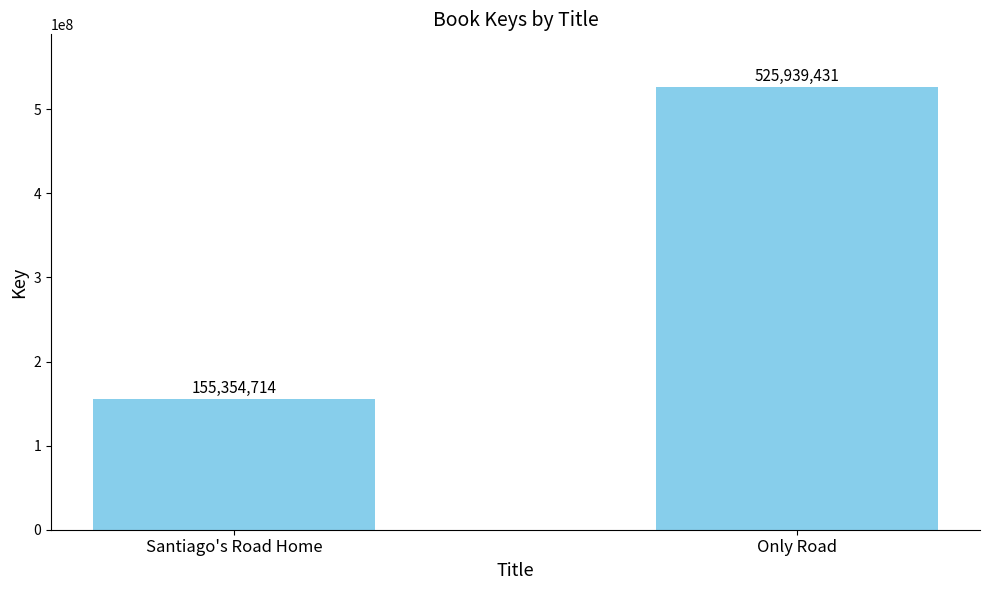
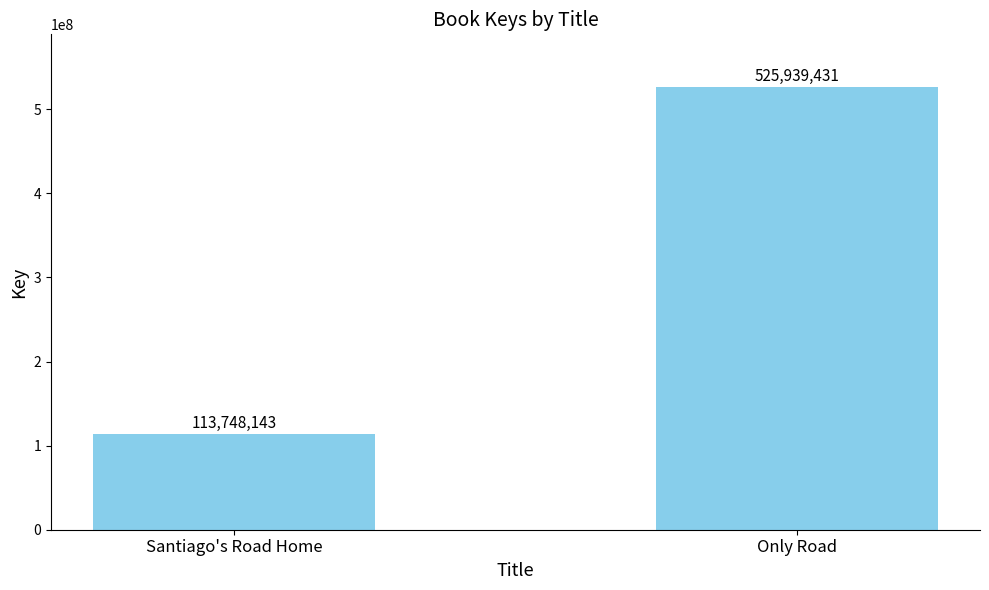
Santiago's Road Home: 155,354,714 -> 113,748,143
